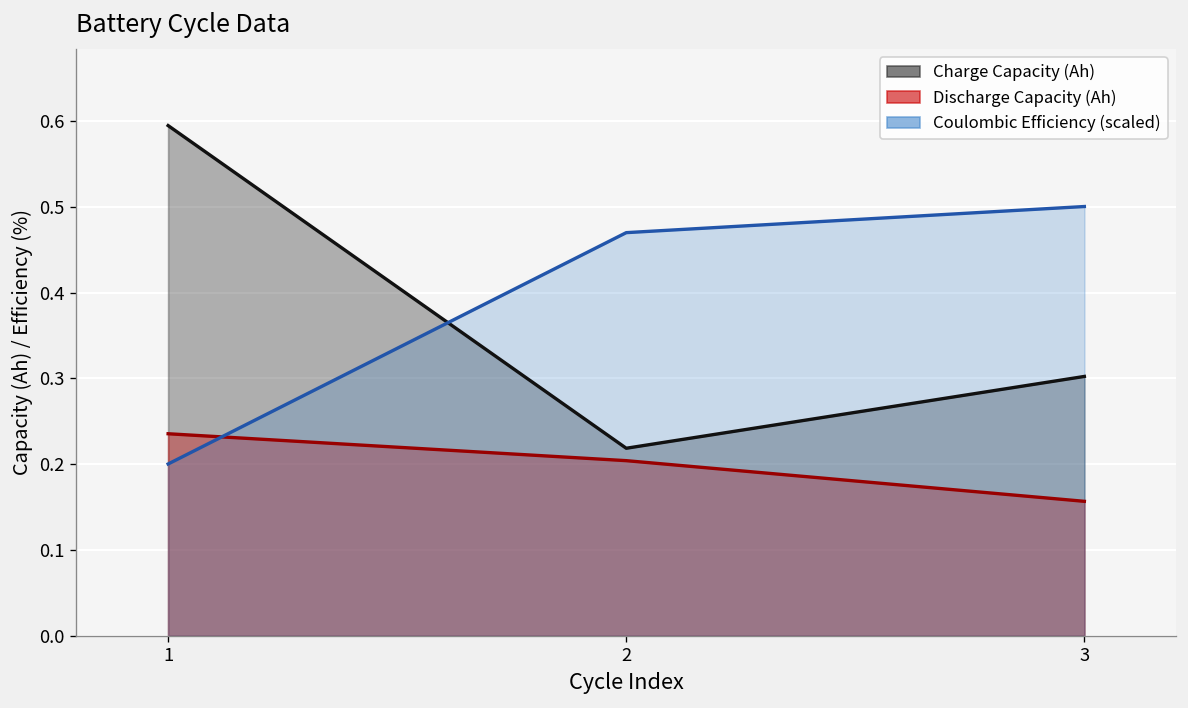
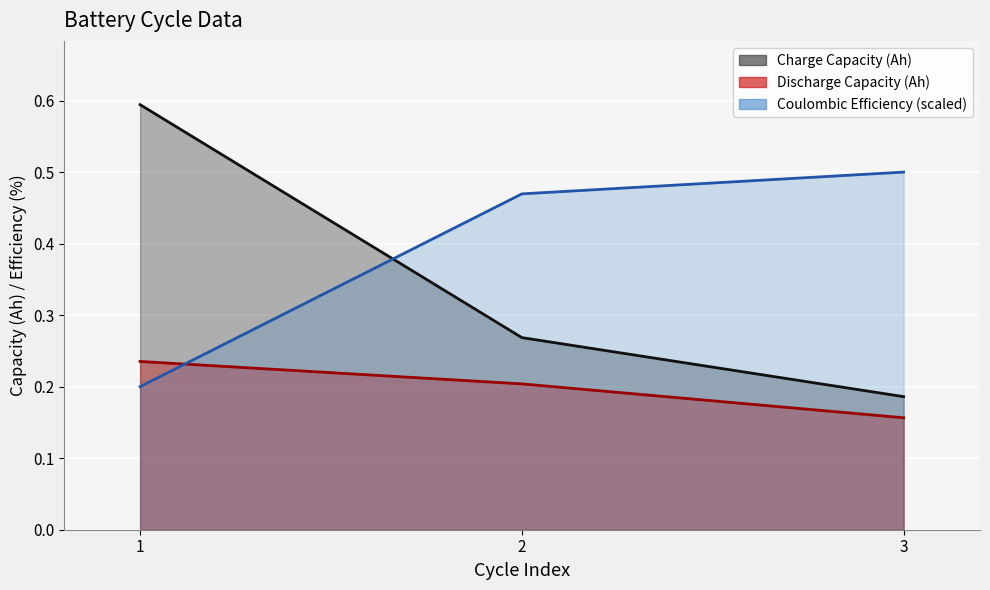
Charge Capacity (Ah), 2: 0.22 -> 0.27
Charge Capacity (Ah), 3: 0.30 -> 0.19
